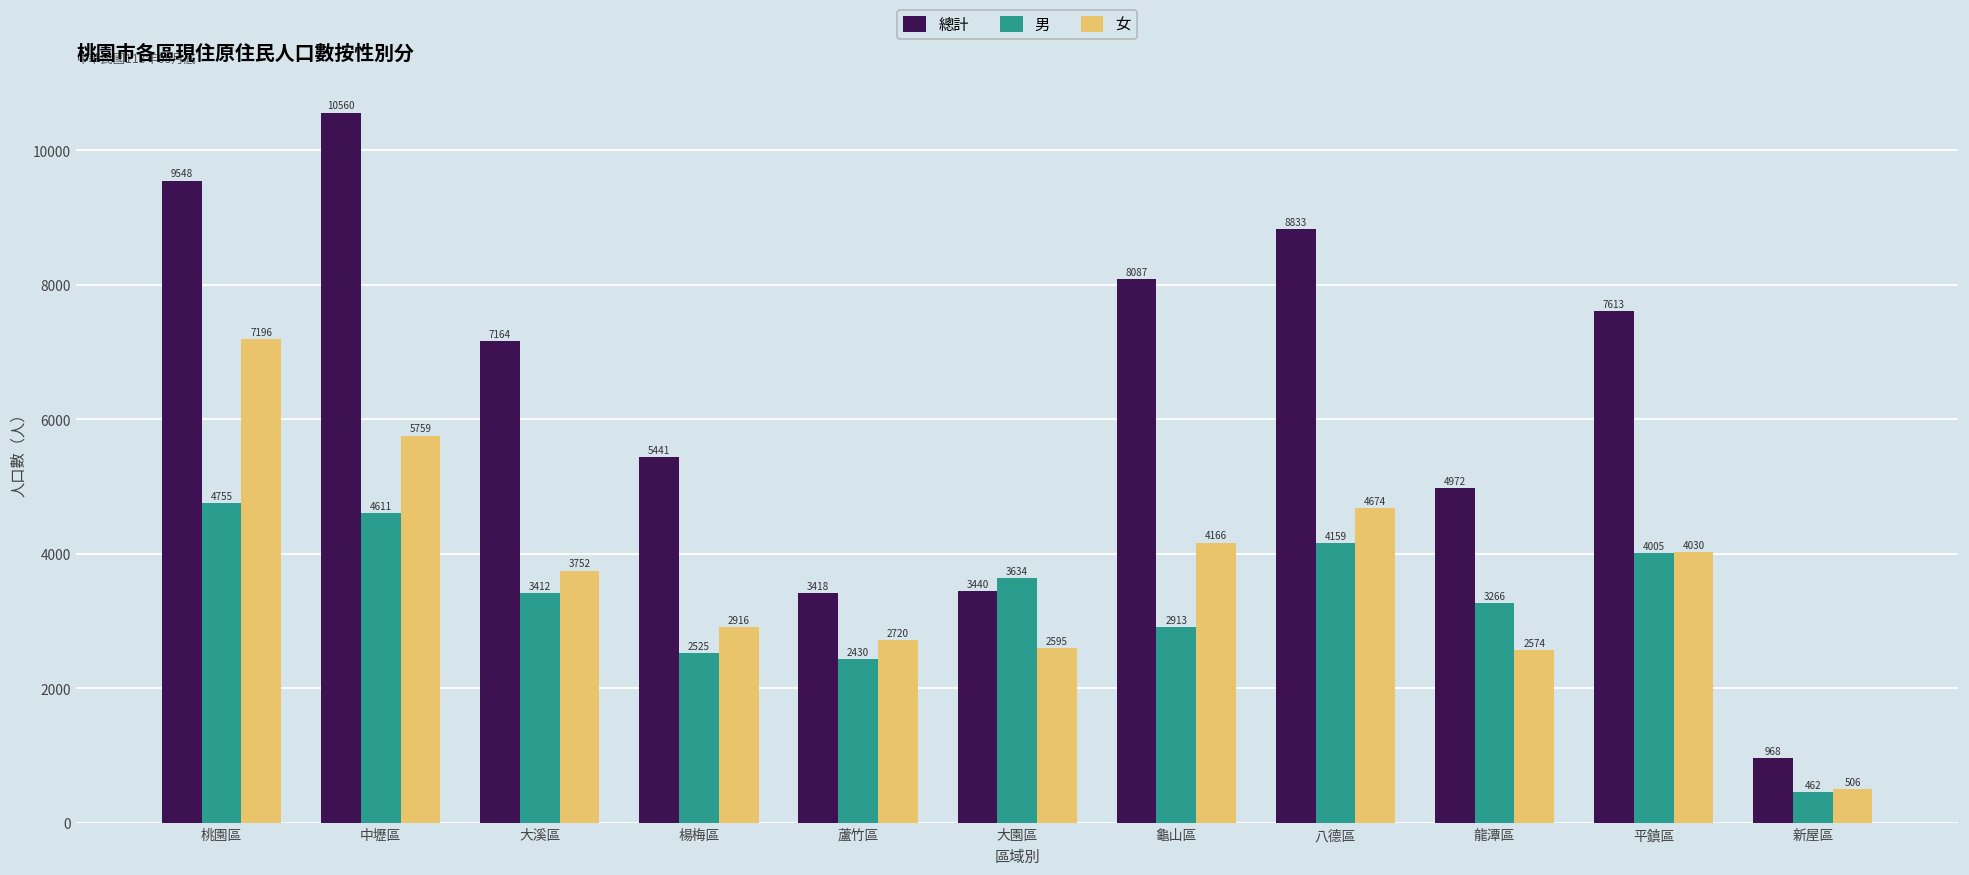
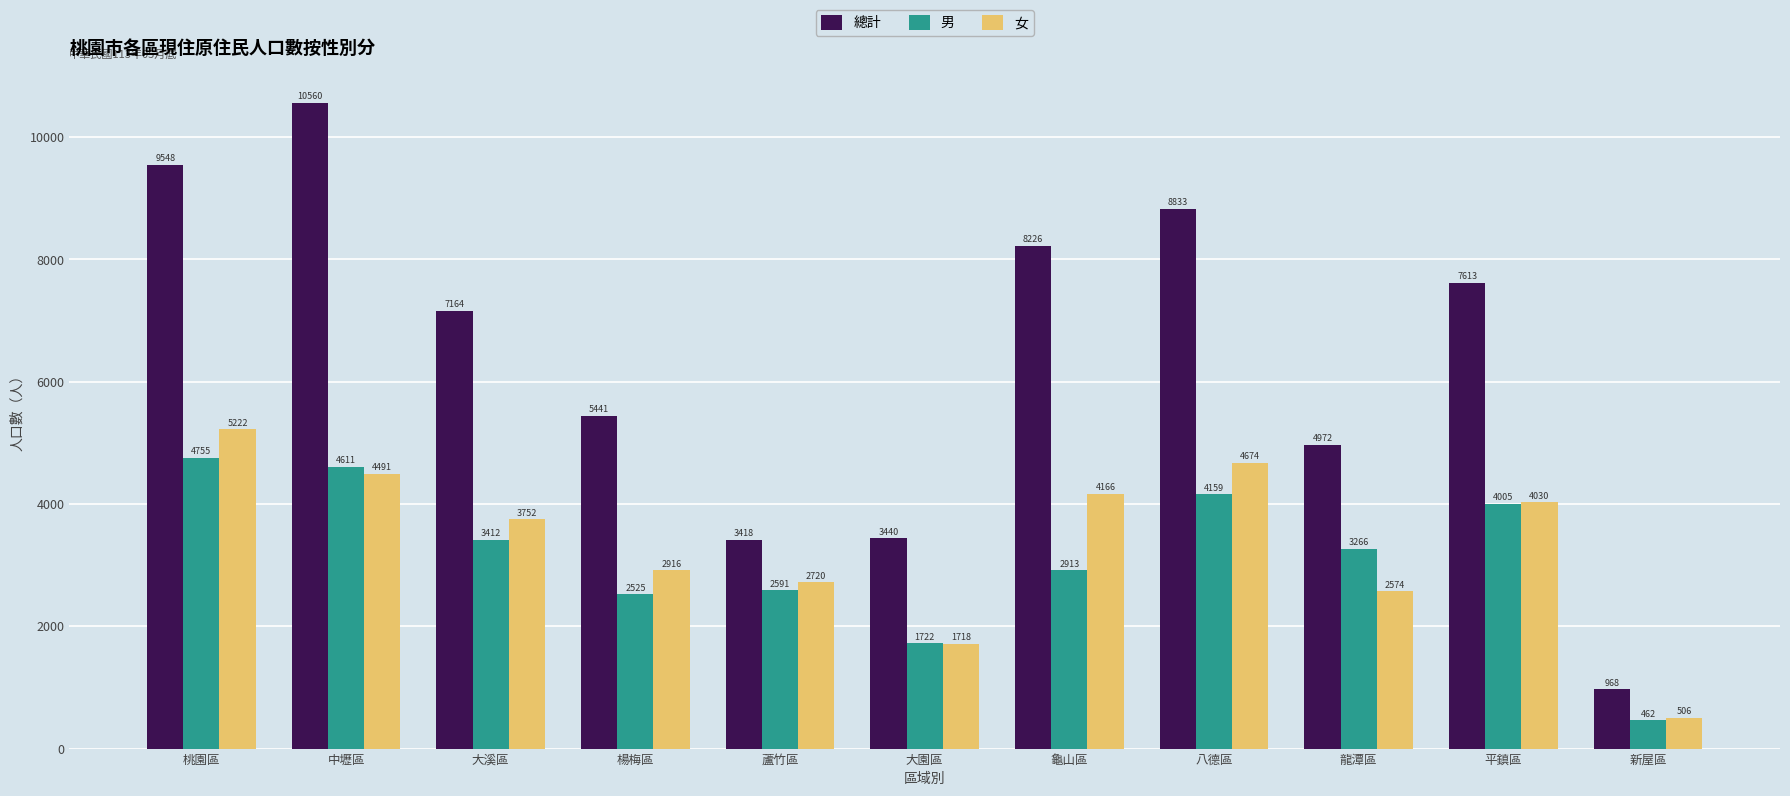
女, 桃園區: 7196 -> 5222
女, 中壢區: 5759 -> 4491
男, 蘆竹區: 2430 -> 2591
男, 大園區: 3634 -> 1722
女, 大園區: 2595 -> 1718
總計, 龜山區: 8087 -> 8226
